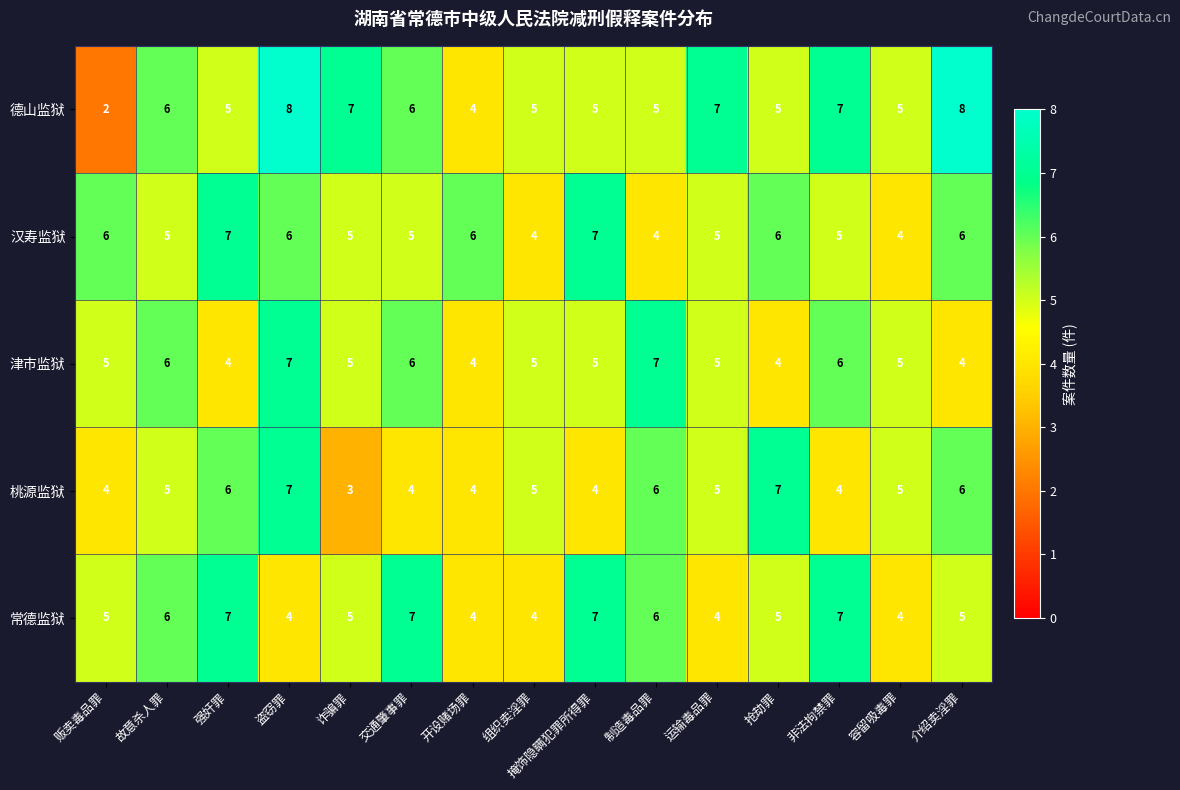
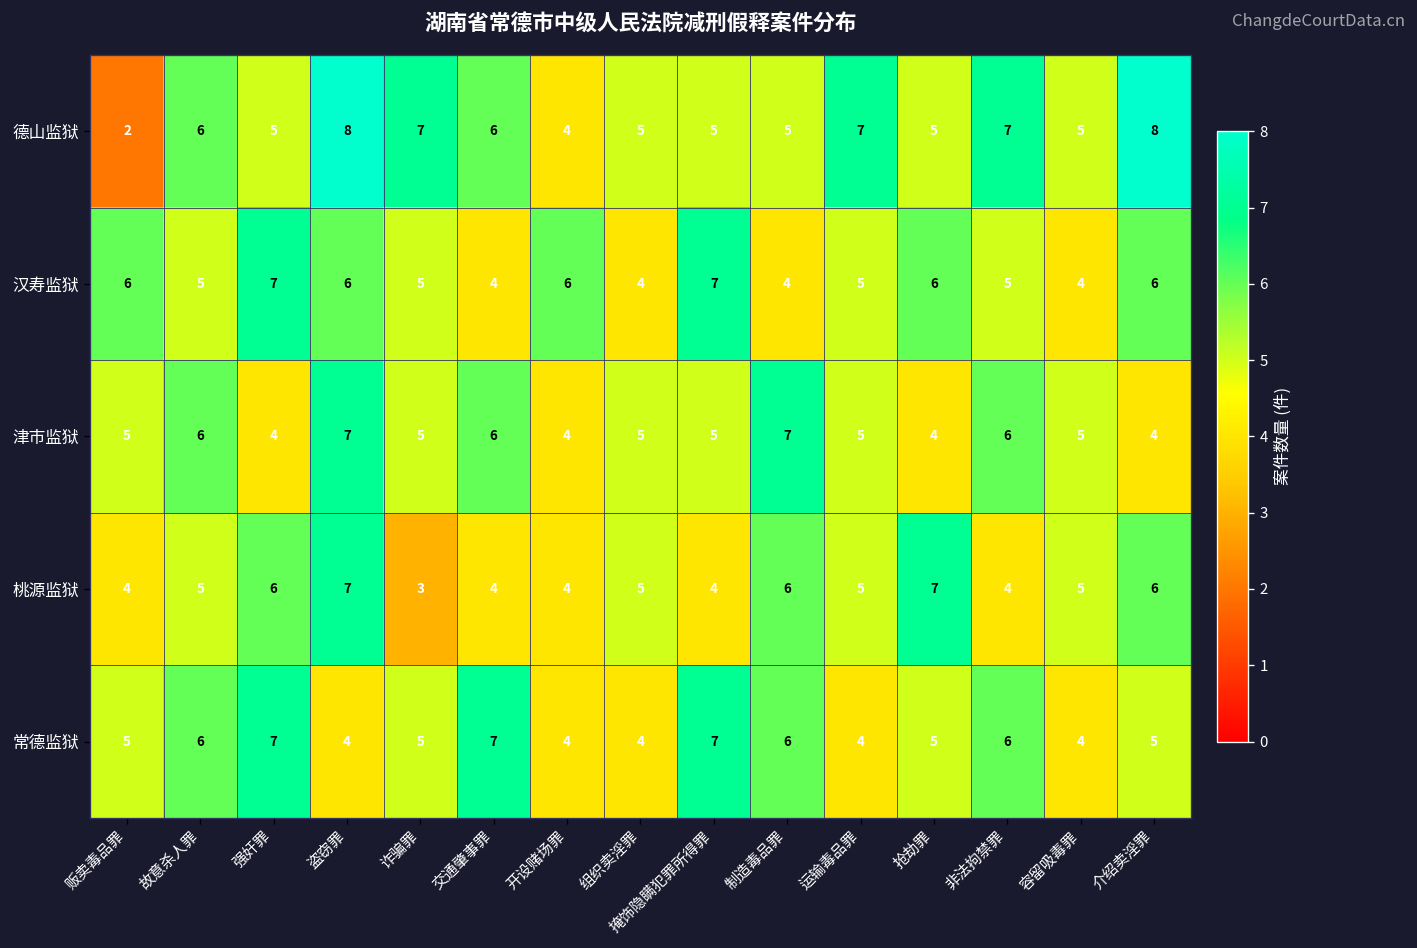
汉寿监狱, 交通肇事罪: 5 -> 4
常德监狱, 非法拘禁罪: 7 -> 6
